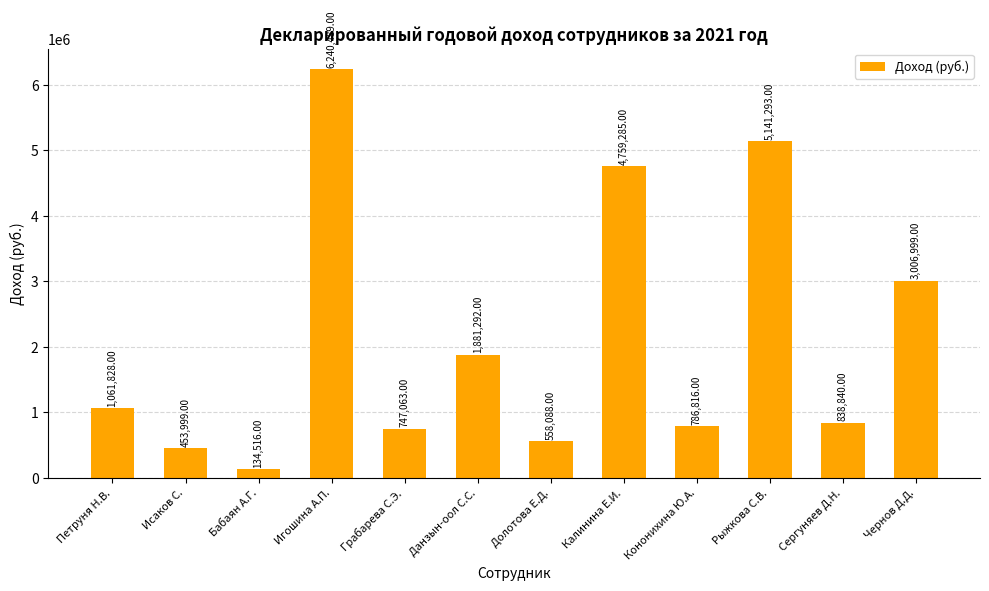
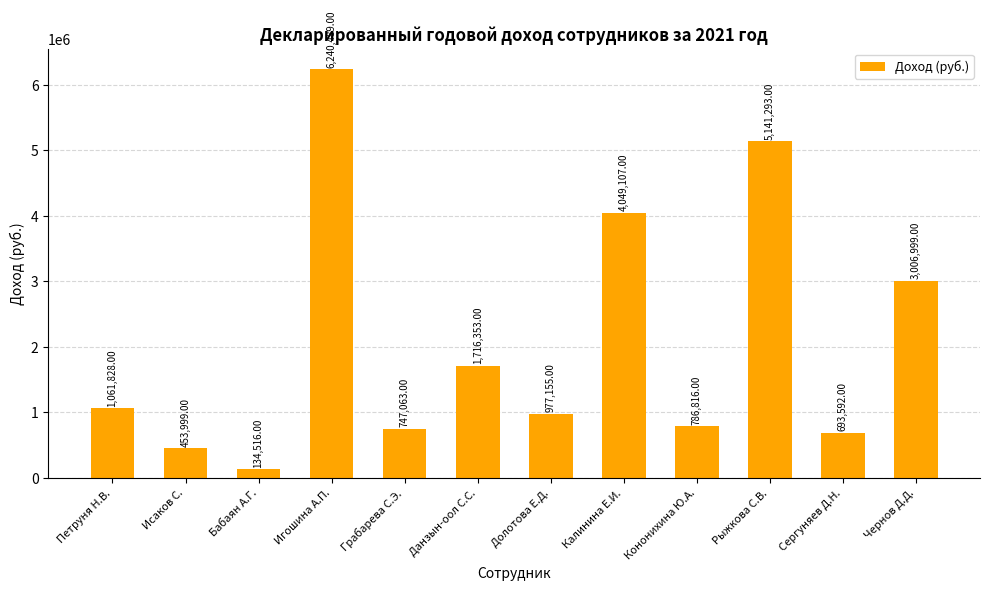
Данзын-оол С.С.: 1,881,292.00 -> 1,716,353.00
Долотова Е.Д.: 558,088.00 -> 977,155.00
Калинина Е.И.: 4,759,285.00 -> 4,049,107.00
Сергуняев Д.Н.: 838,840.00 -> 693,592.00
